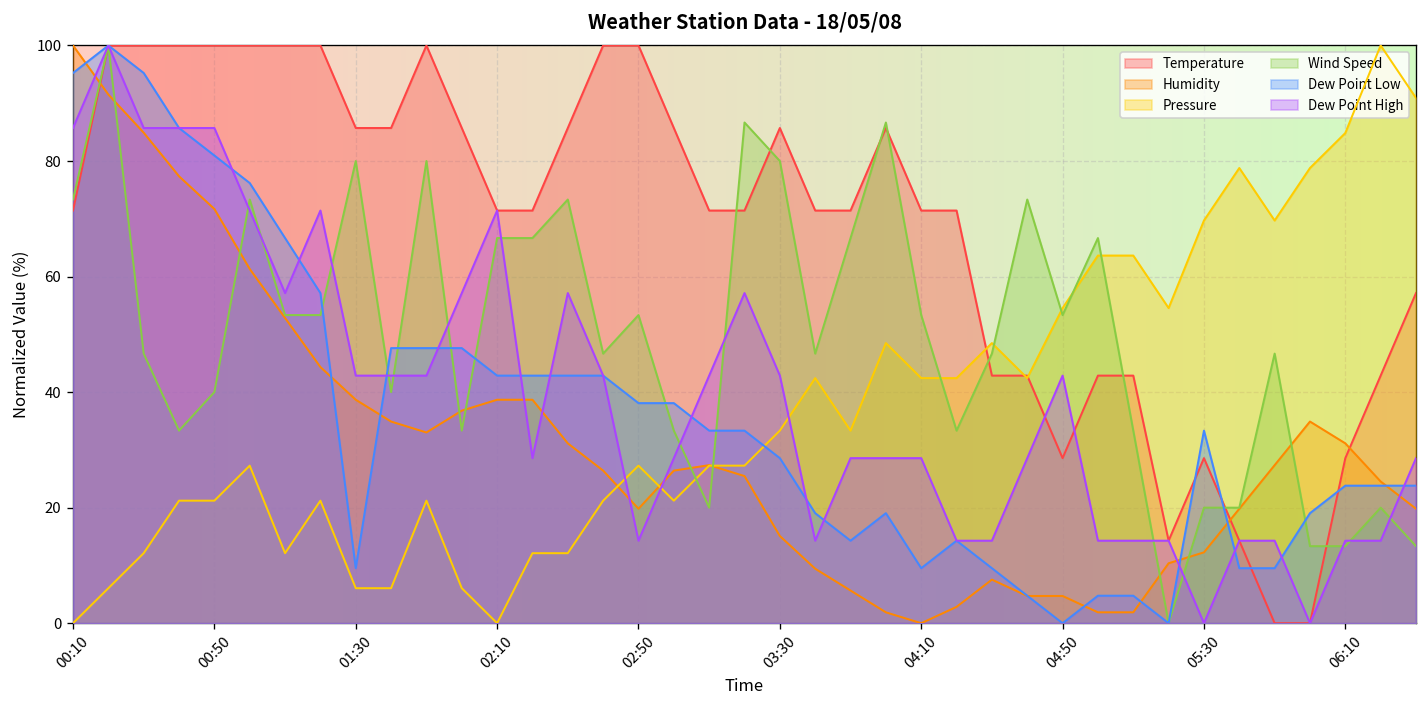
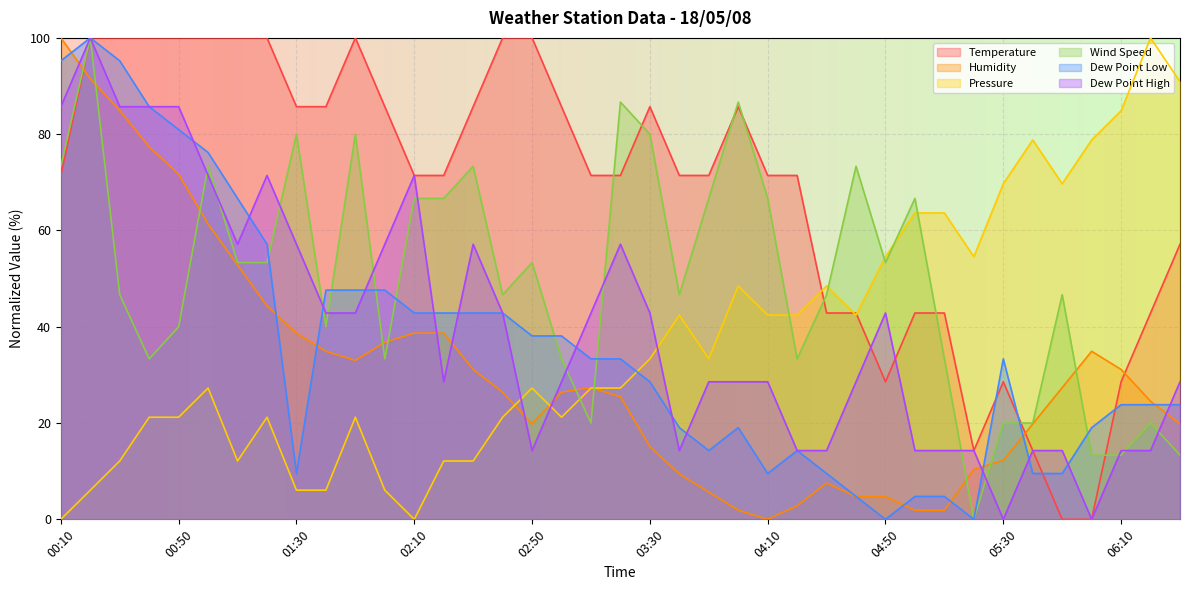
Dew Point High, 01:30: 43 -> 57
Wind Speed, 04:10: 53 -> 67
